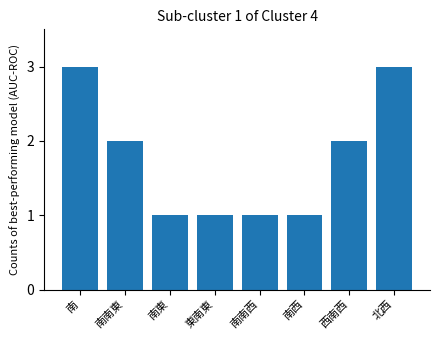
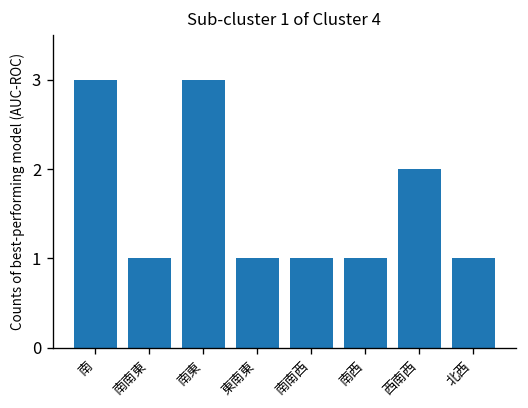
南南東: 2 -> 1
南東: 1 -> 3
北西: 3 -> 1
